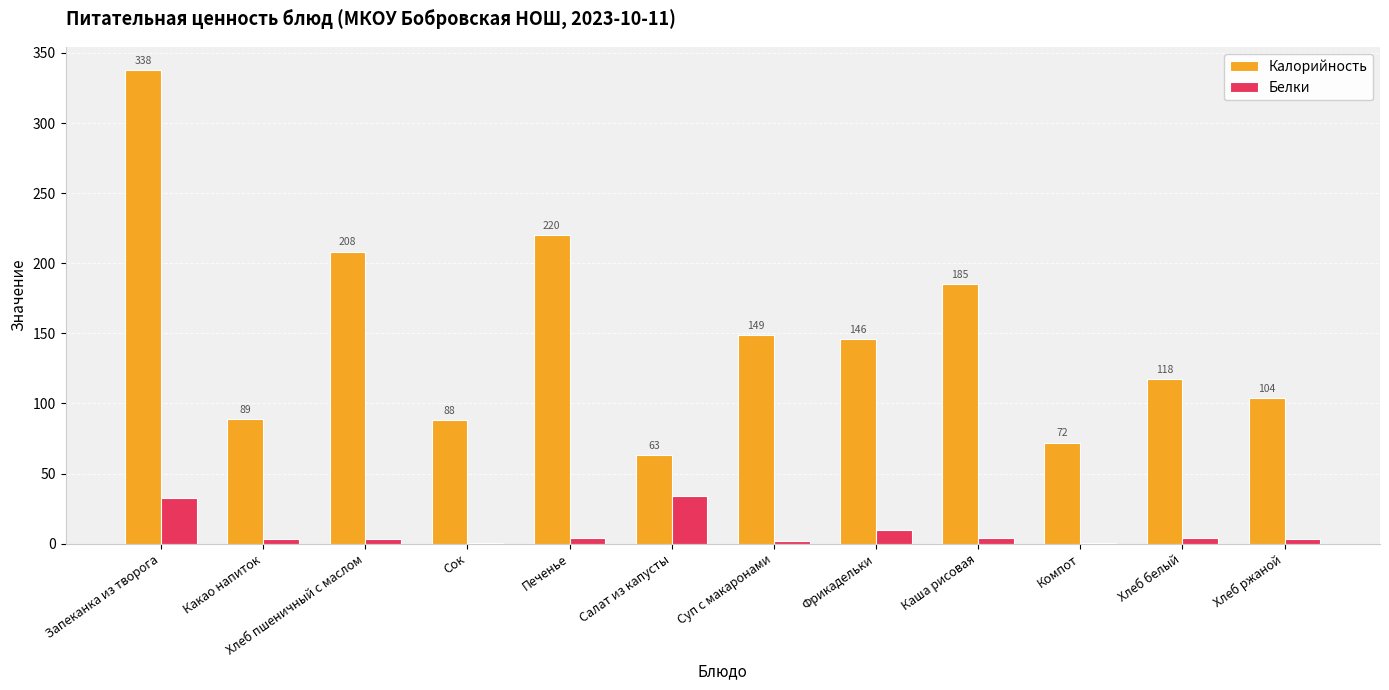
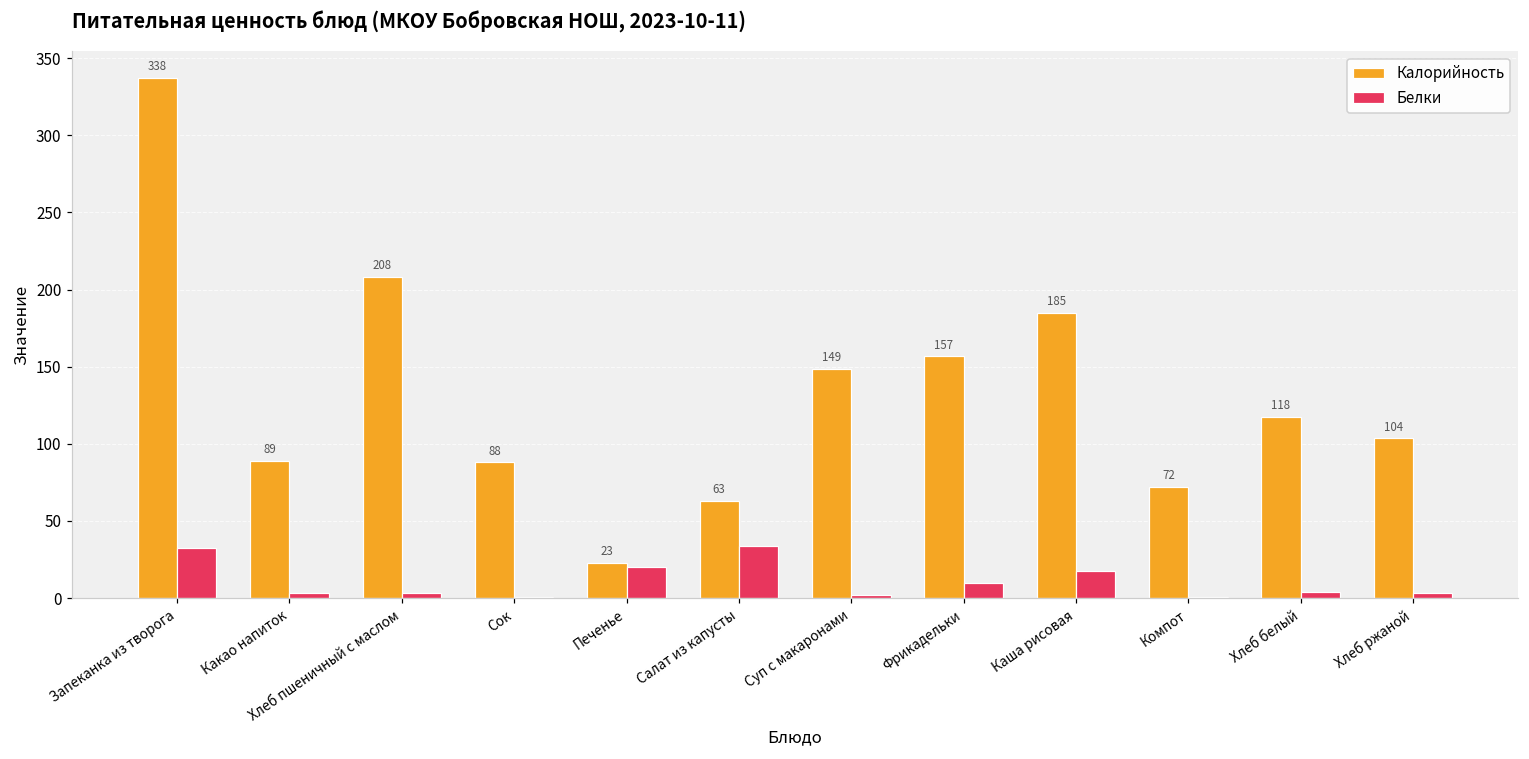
Калорийность, Печенье: 220 -> 23
Белки, Печенье: 4 -> 20
Калорийность, Фрикадельки: 146 -> 157
Белки, Каша рисовая: 4 -> 18
